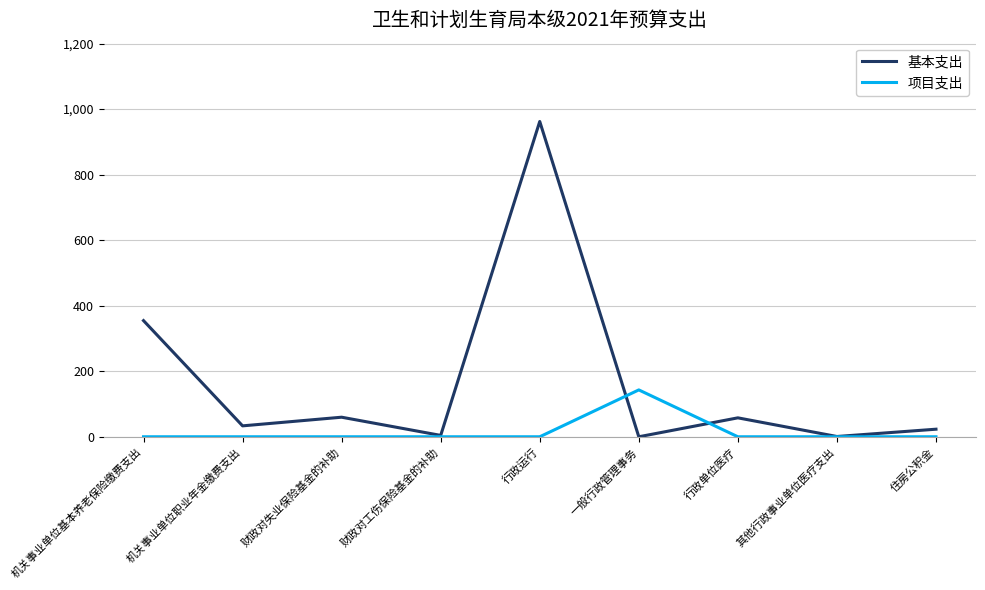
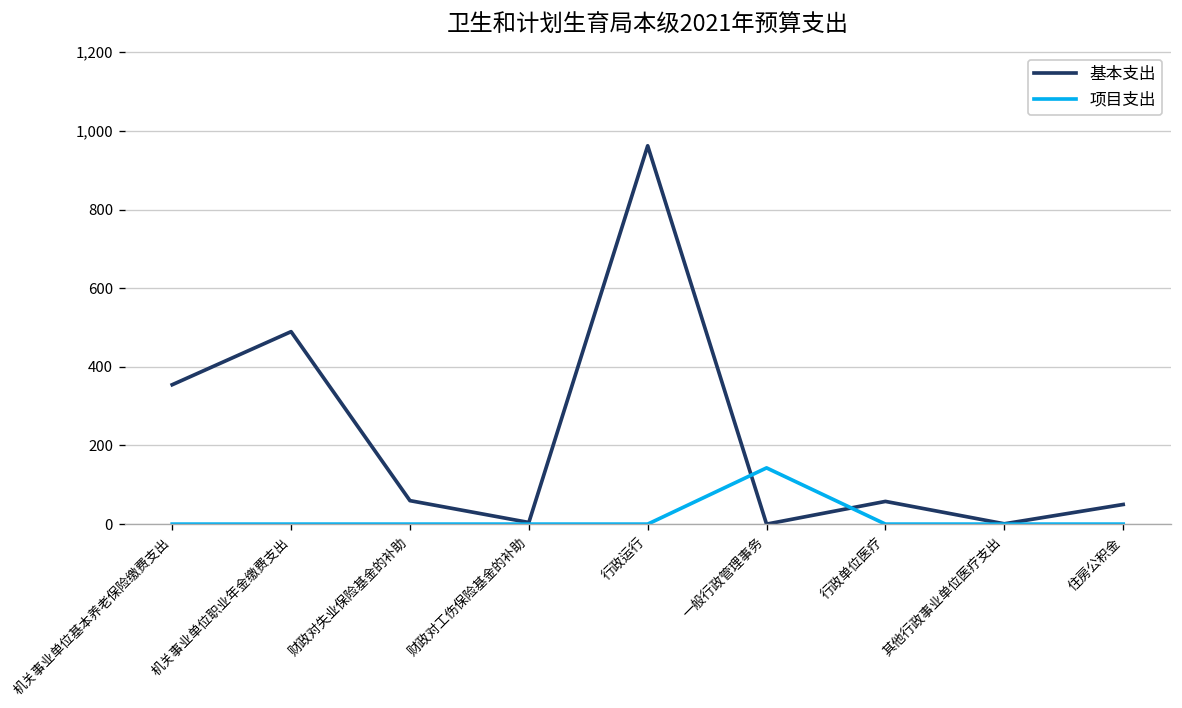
基本支出, 机关事业单位职业年金缴费支出: 30 -> 490
基本支出, 住房公积金: 20 -> 50
